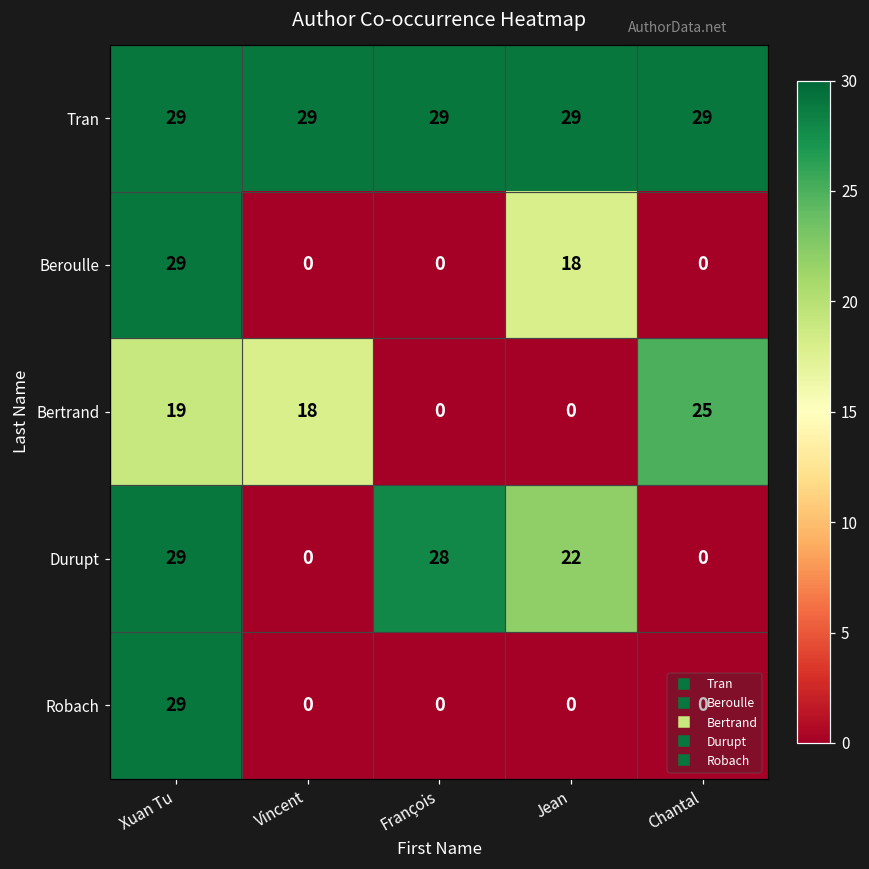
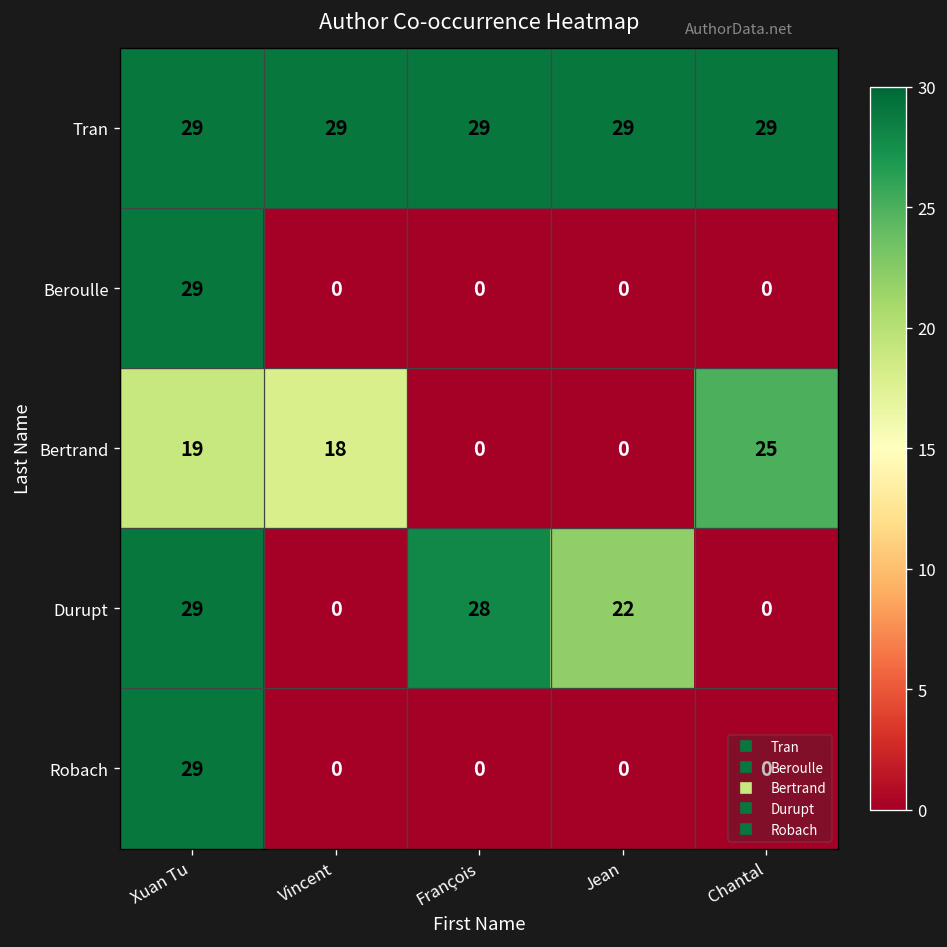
Beroulle, Jean: 18 -> 0
